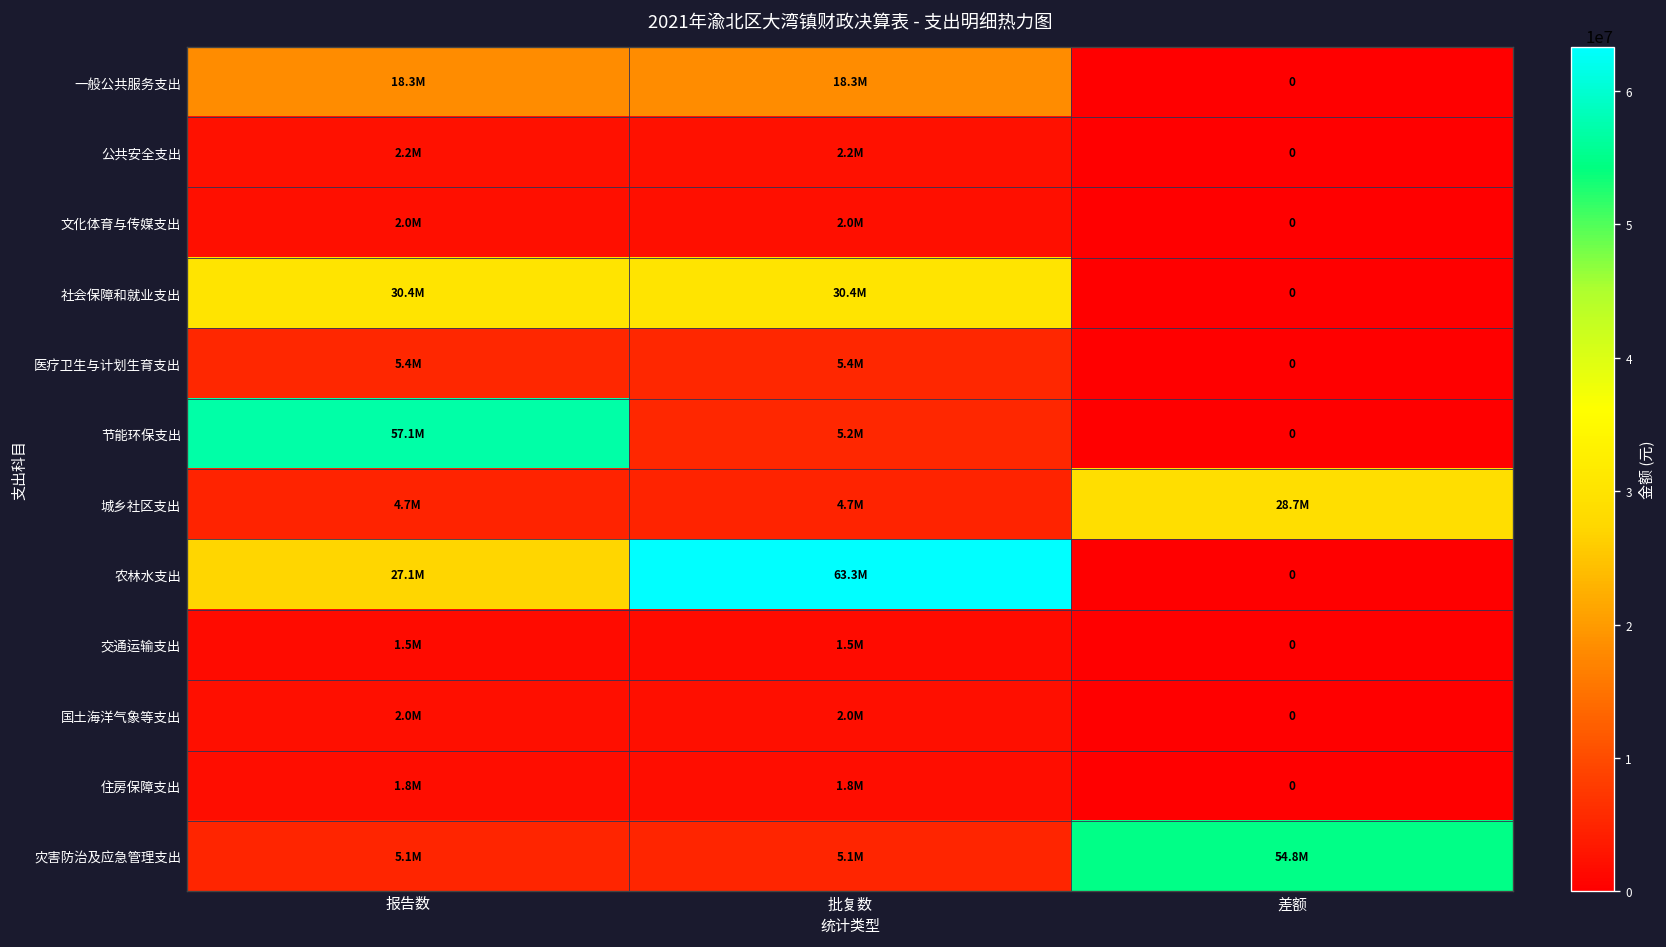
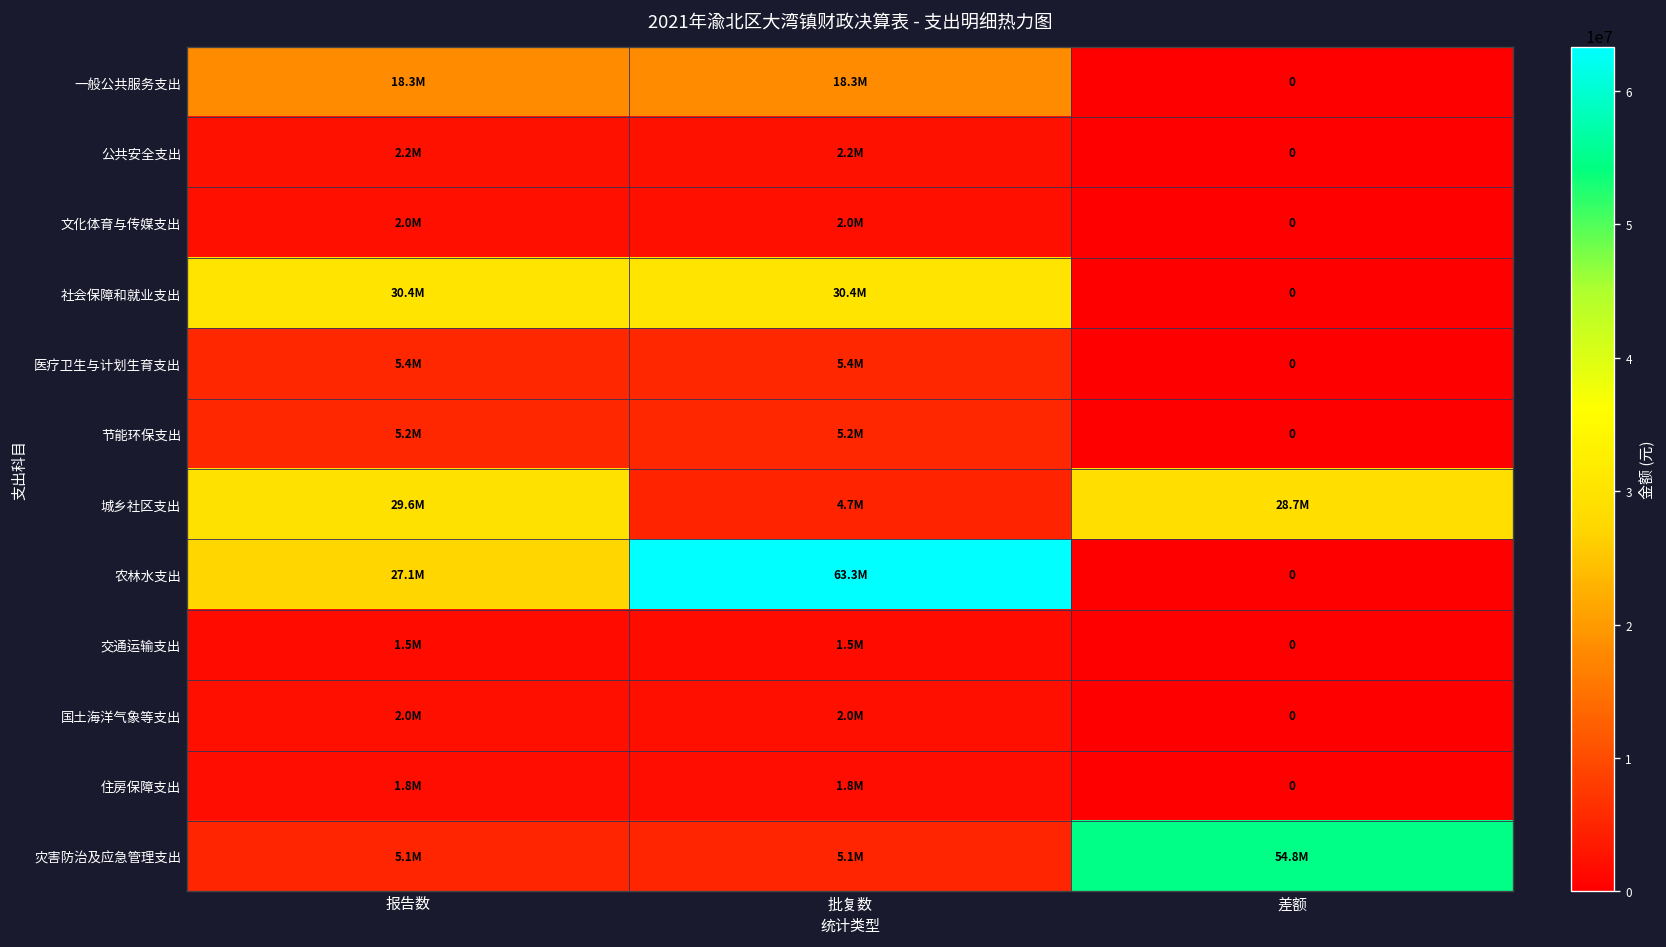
节能环保支出, 报告数: 57.1M -> 5.2M
城乡社区支出, 报告数: 4.7M -> 29.6M
